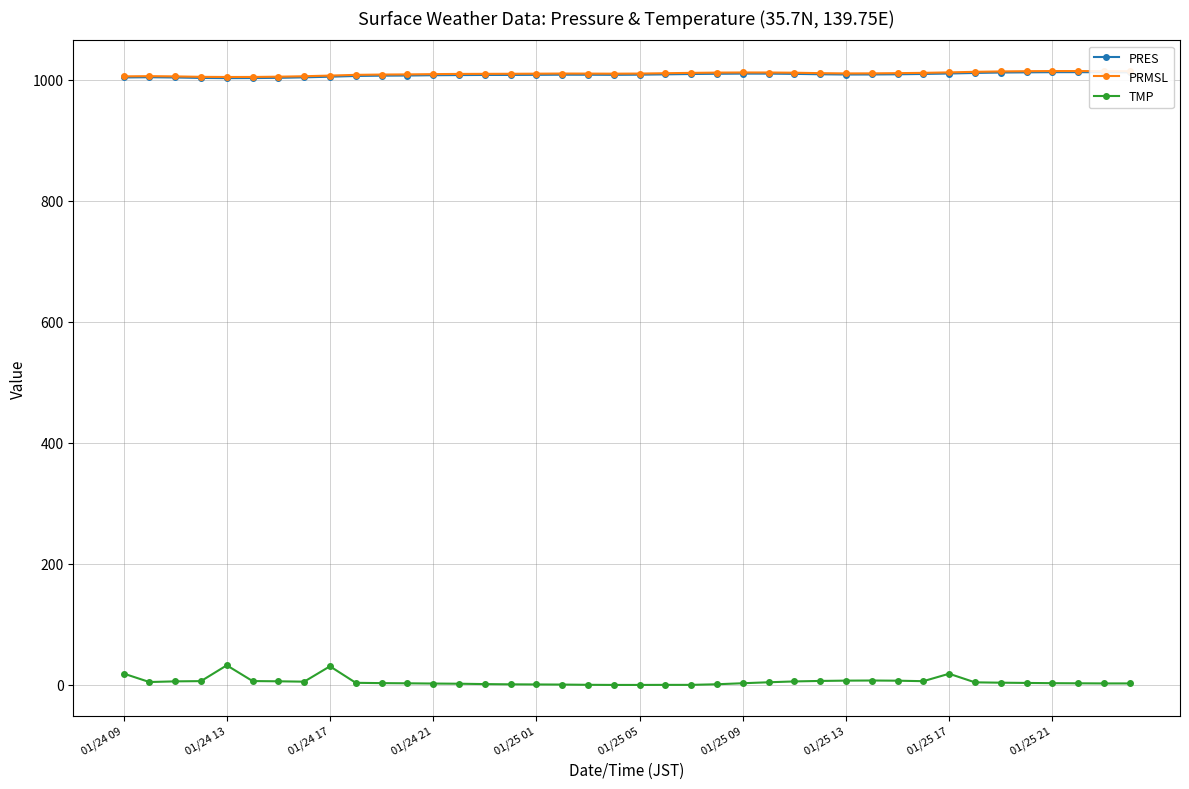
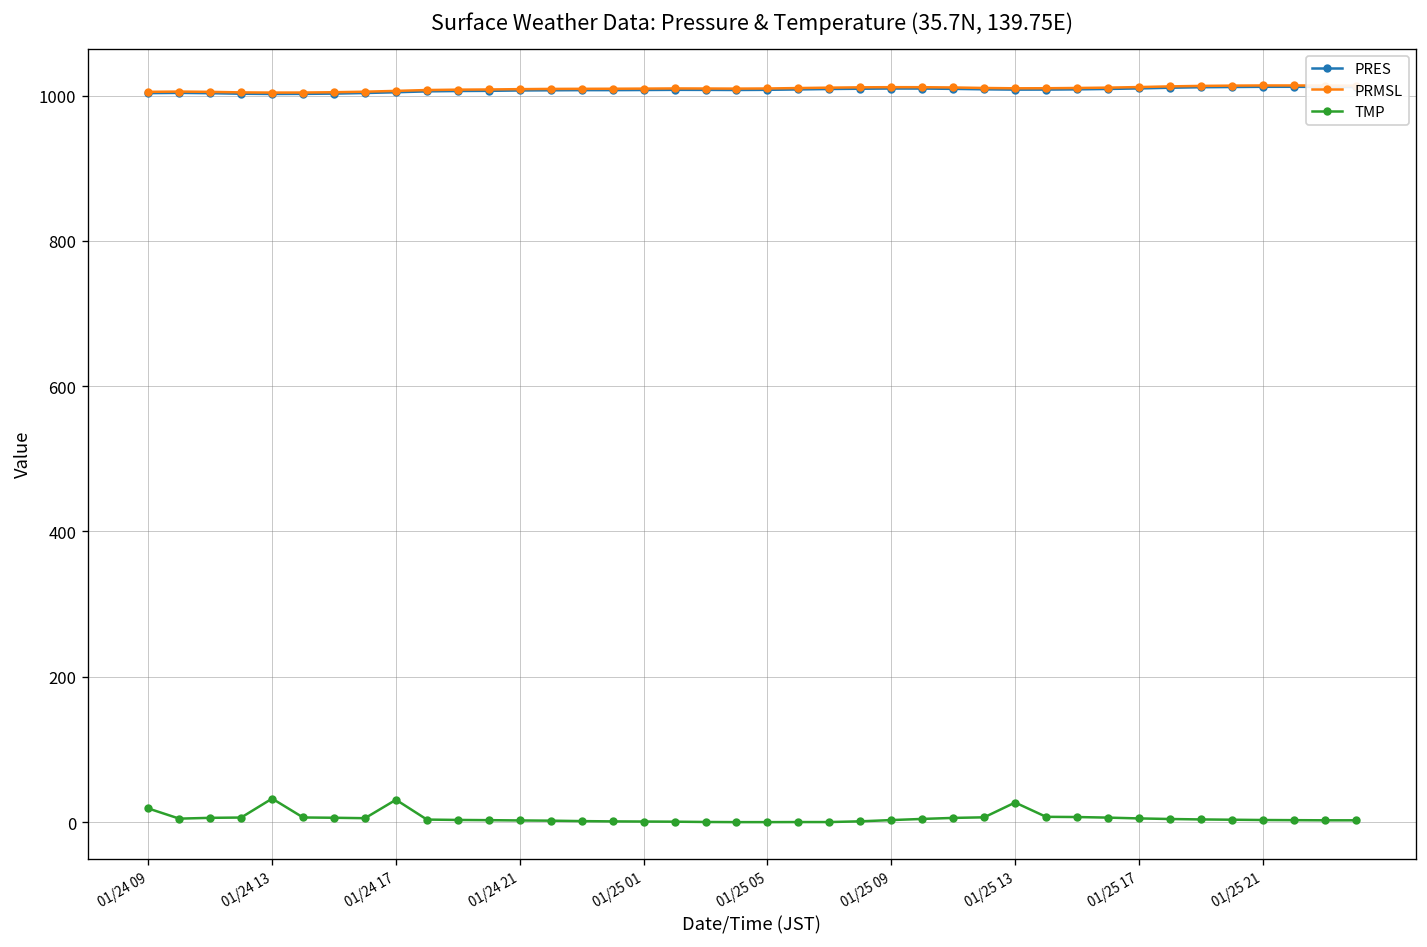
TMP, 01/25 13: 10 -> 30
TMP, 01/25 17: 20 -> 10
